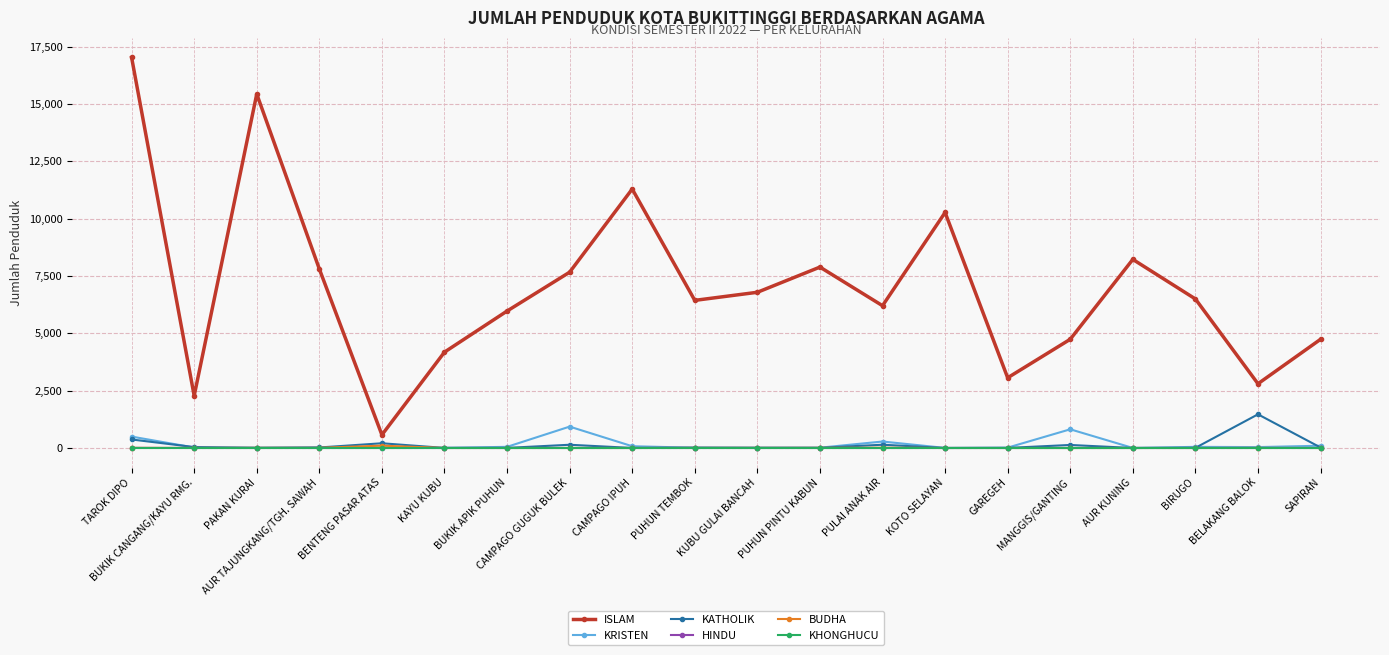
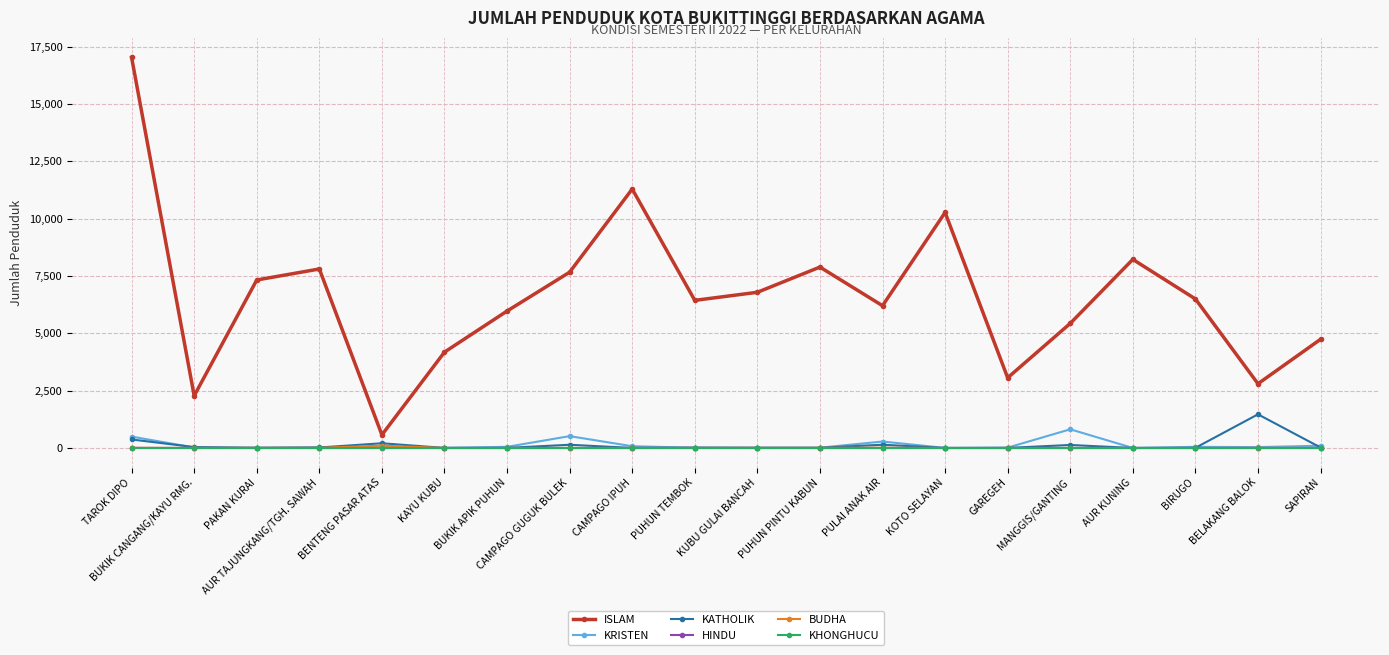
ISLAM, PAKAN KURAI: 15,400 -> 7,300
KRISTEN, CAMPAGO GUGUK BULEK: 900 -> 500
ISLAM, MANGGIS/GANTING: 4,700 -> 5,400
